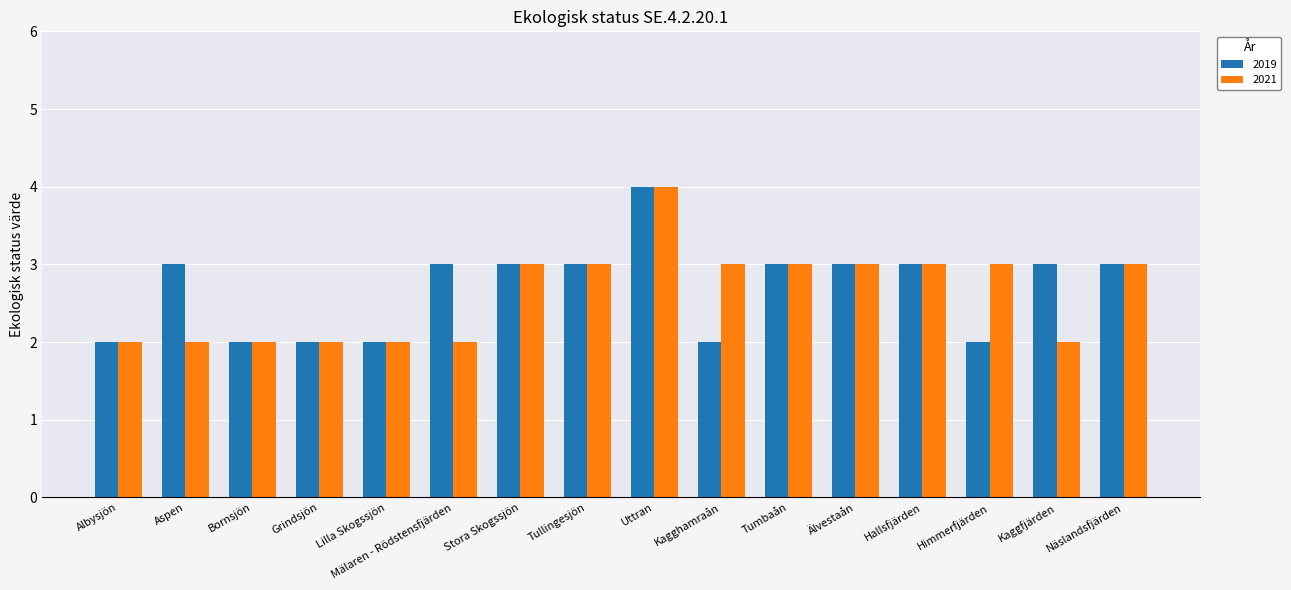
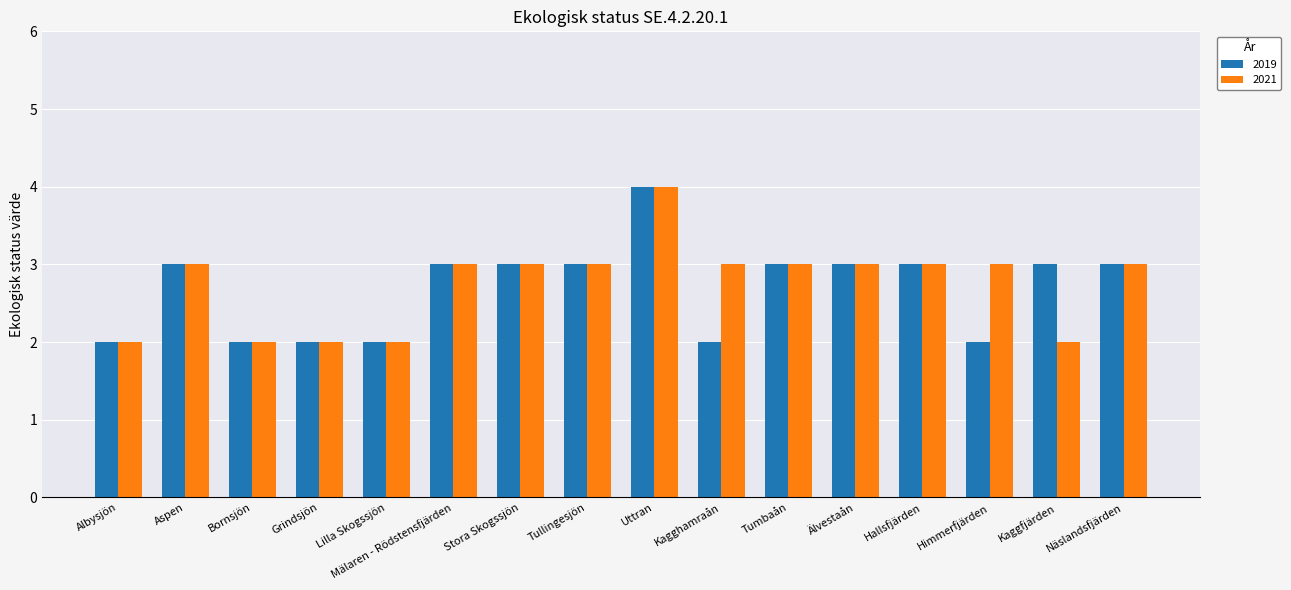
2021, Aspen: 2 -> 3
2021, Mälaren - Rödstensfjärden: 2 -> 3
